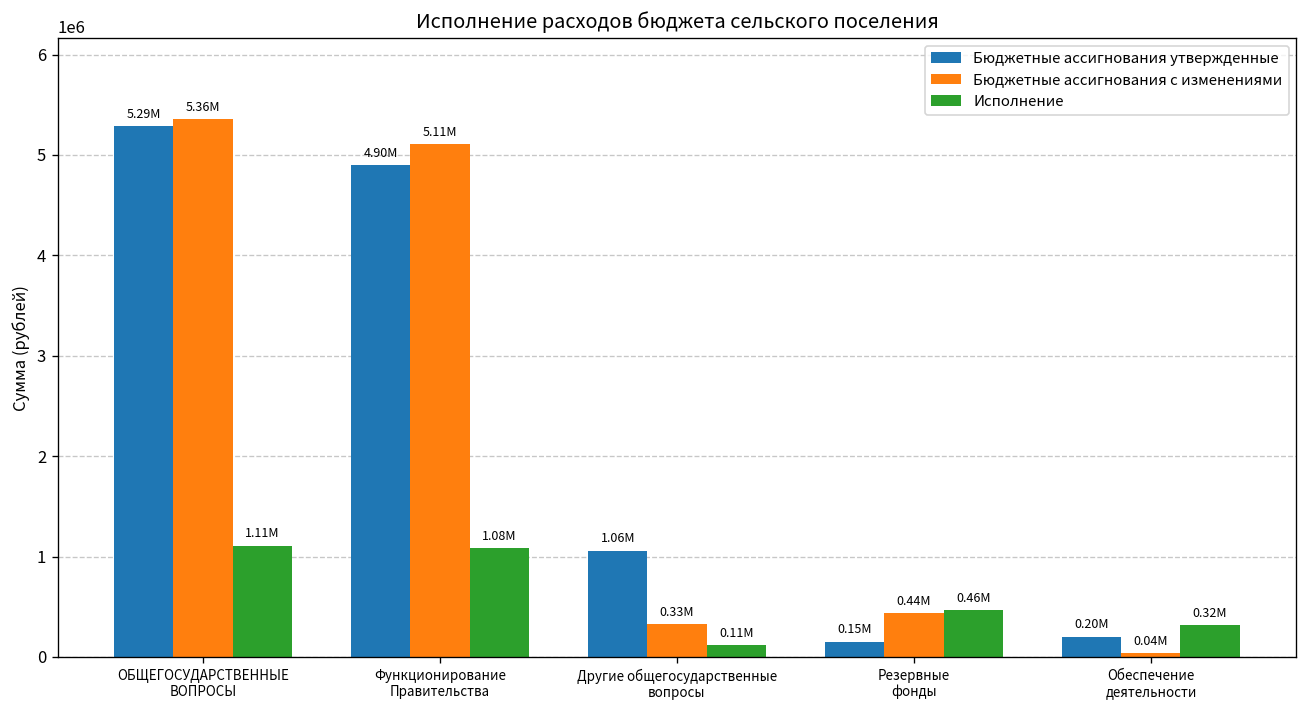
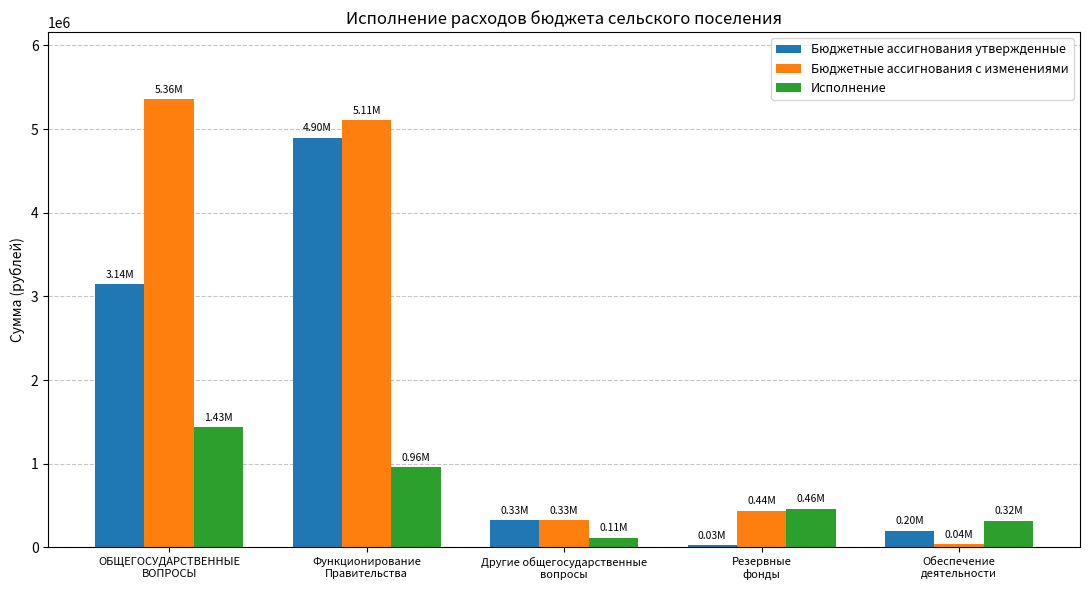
Бюджетные ассигнования утвержденные, ОБЩЕГОСУДАРСТВЕННЫЕ ВОПРОСЫ: 5.29M -> 3.14M
Исполнение, ОБЩЕГОСУДАРСТВЕННЫЕ ВОПРОСЫ: 1.11M -> 1.43M
Исполнение, Функционирование Правительства: 1.08M -> 0.96M
Бюджетные ассигнования утвержденные, Другие общегосударственные вопросы: 1.06M -> 0.33M
Бюджетные ассигнования утвержденные, Резервные фонды: 0.15M -> 0.03M
